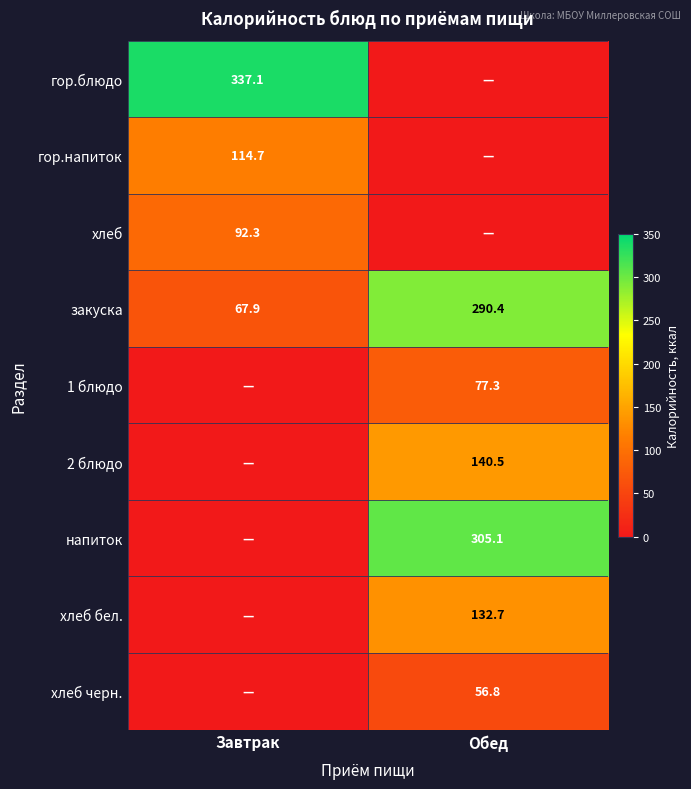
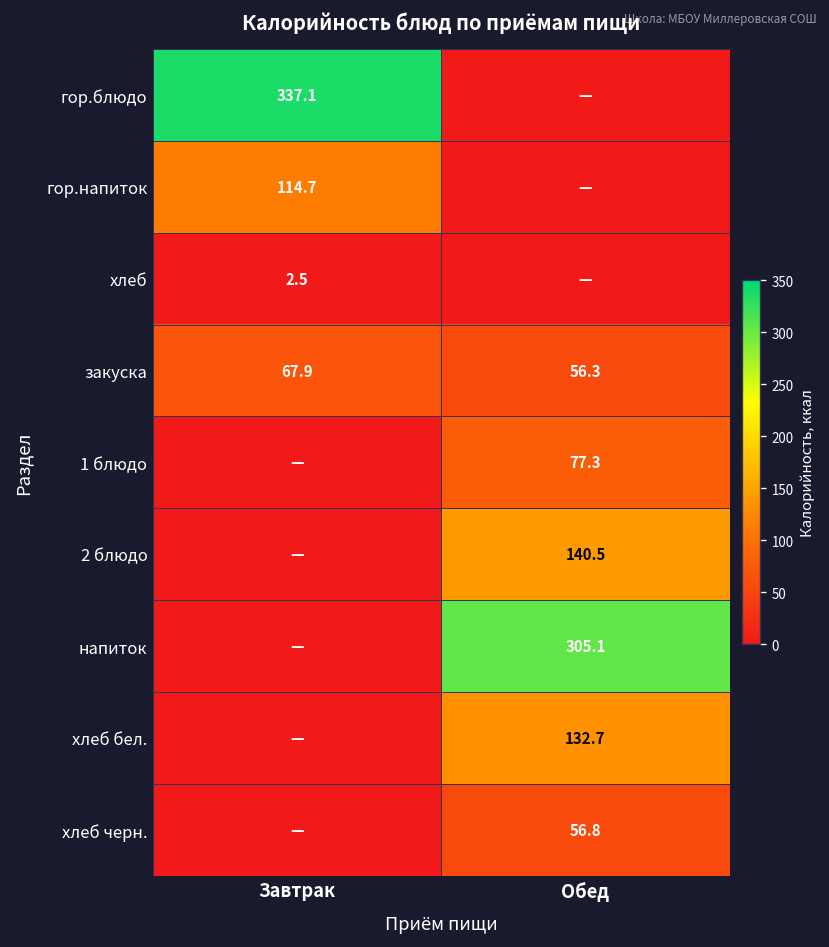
хлеб, Завтрак: 92.3 -> 2.5
закуска, Обед: 290.4 -> 56.3
